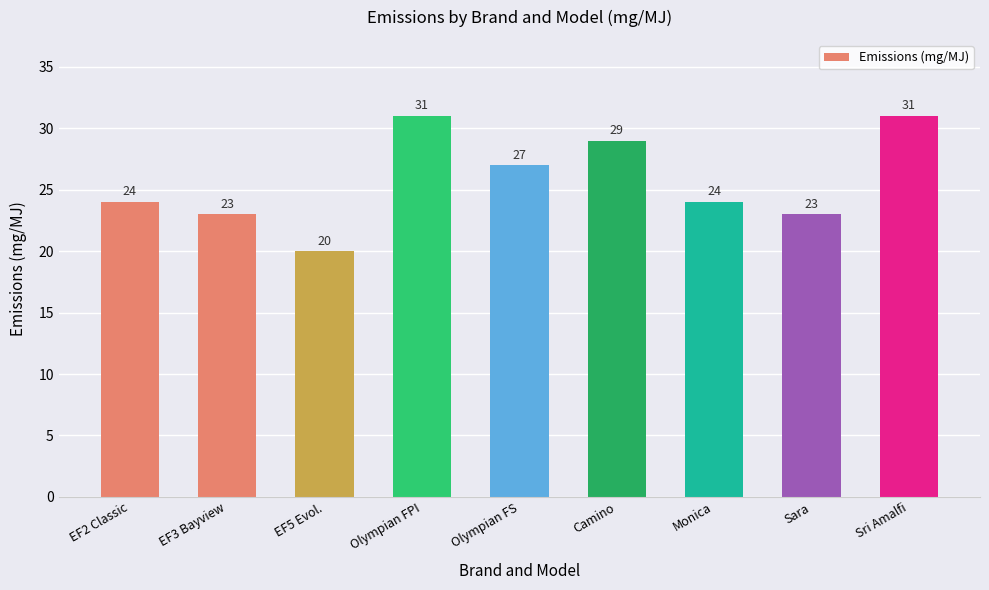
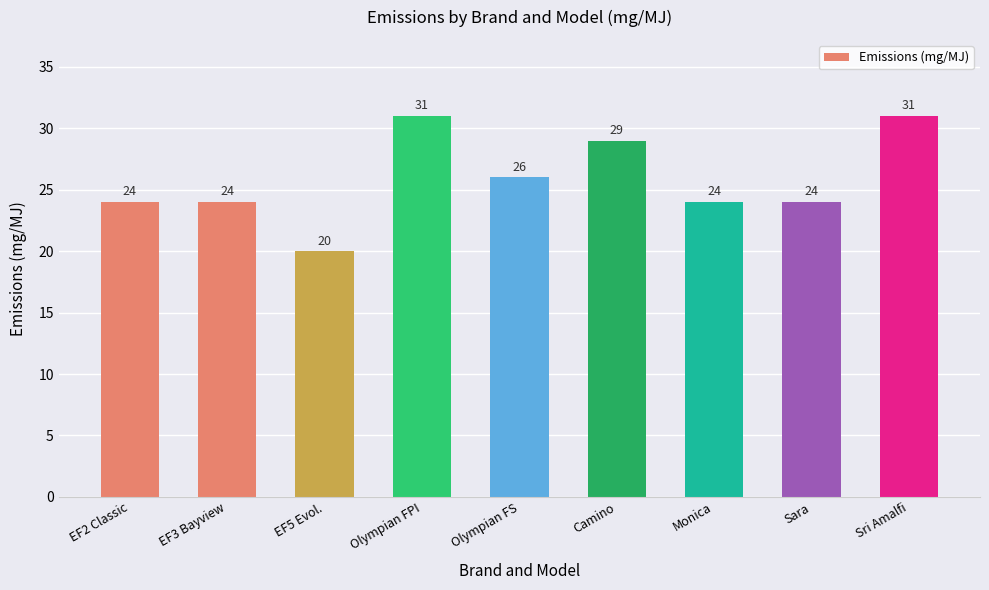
EF3 Bayview: 23 -> 24
Olympian FS: 27 -> 26
Sara: 23 -> 24
